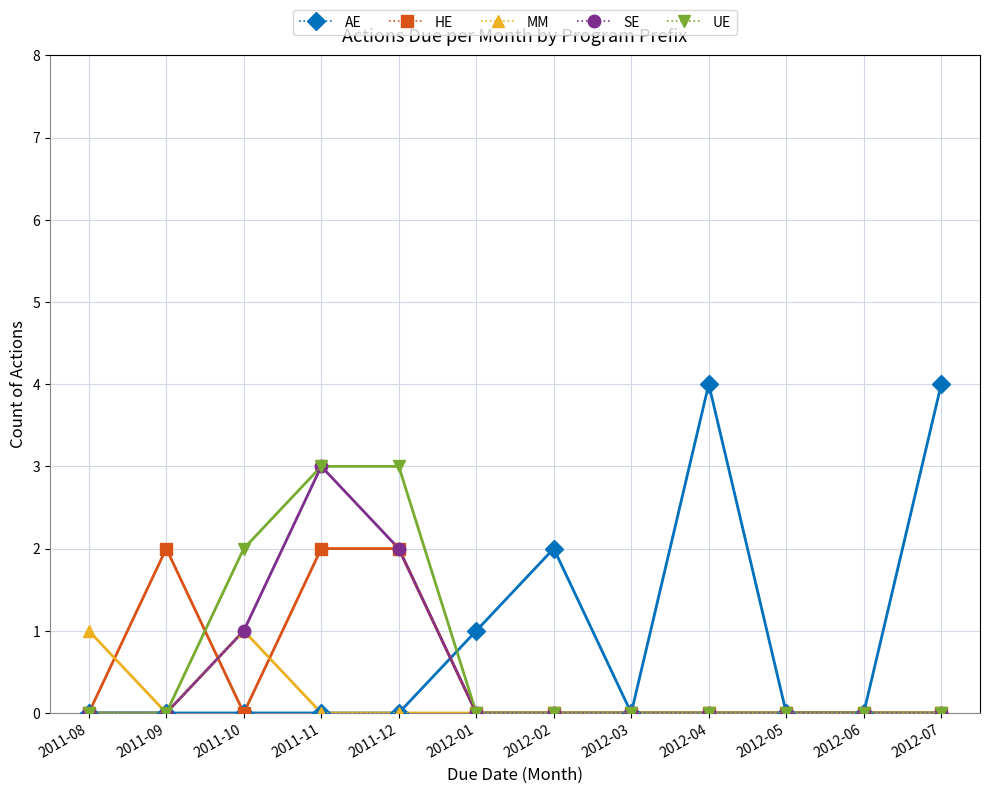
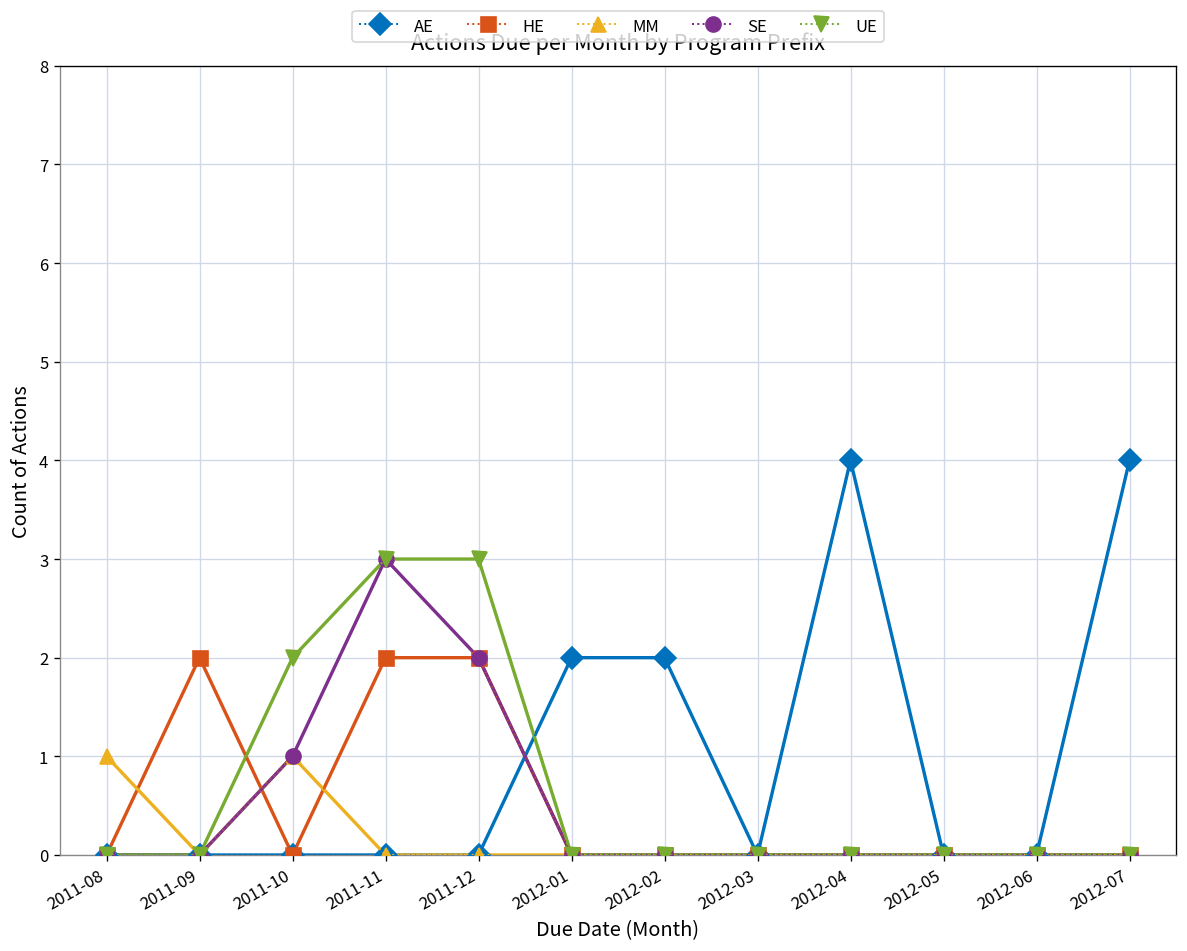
AE, 2012-01: 1 -> 2
